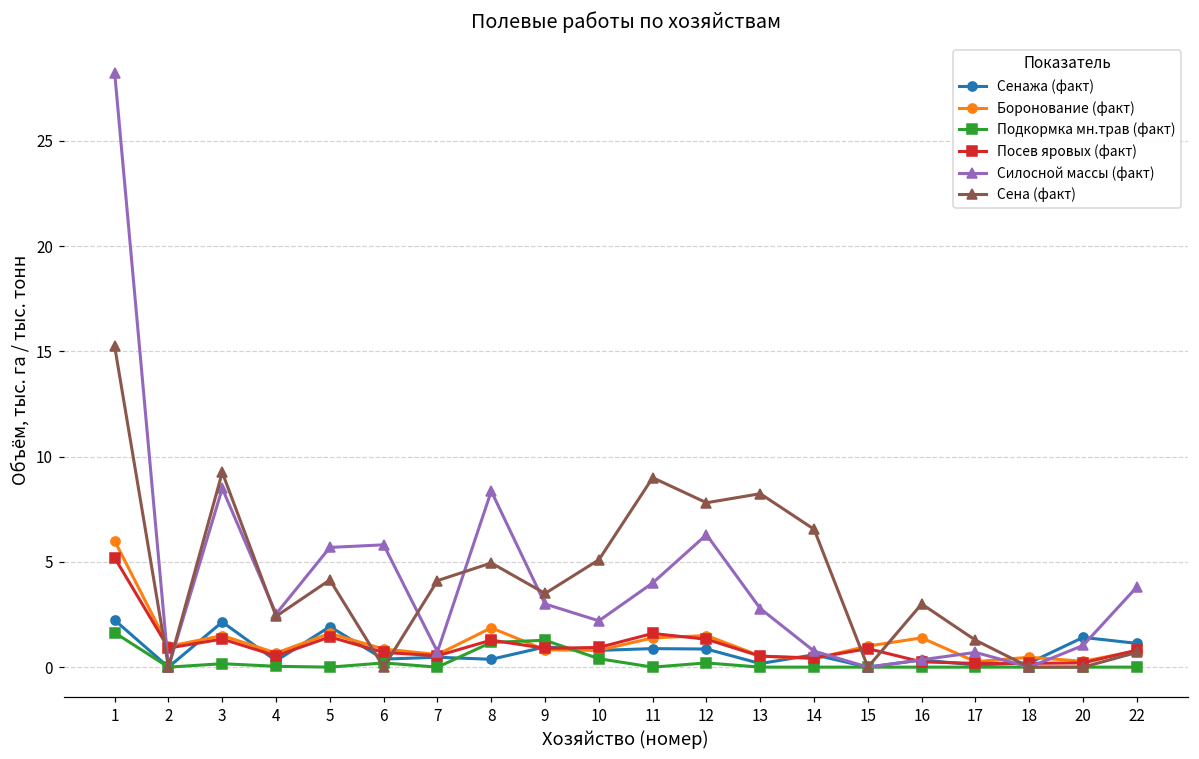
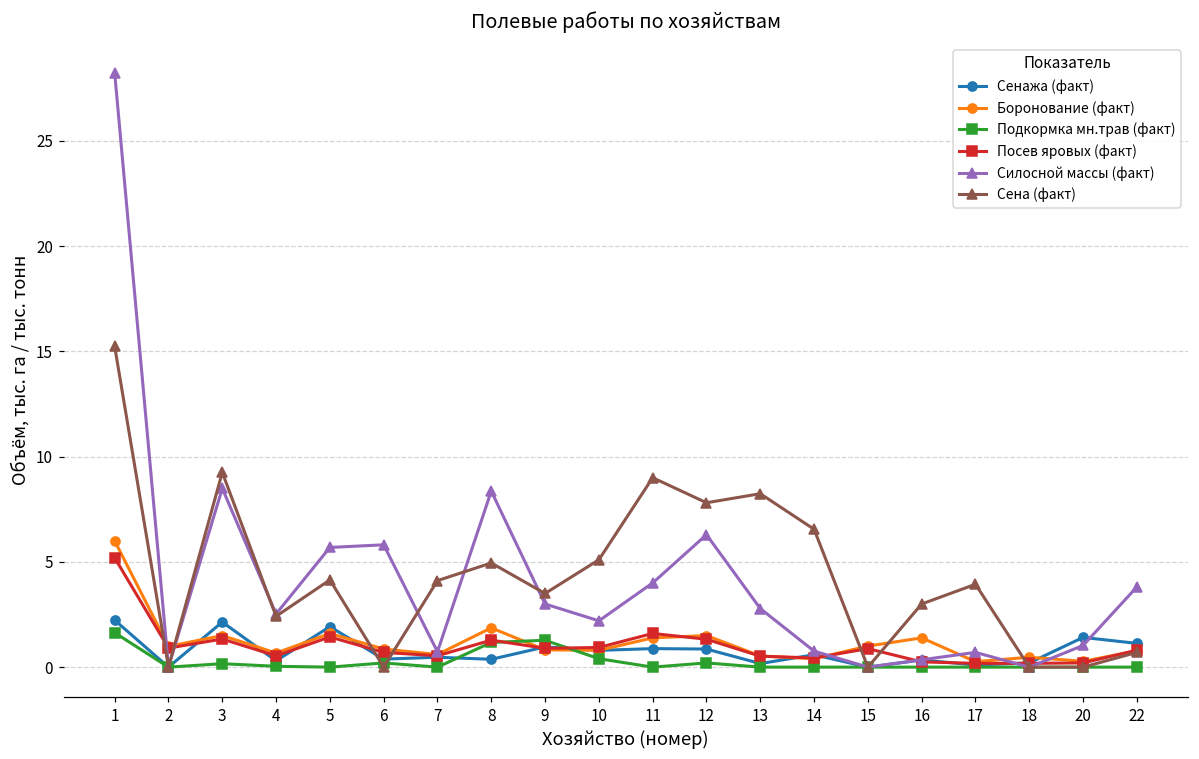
Сена (факт), 17: 1.3 -> 3.9
